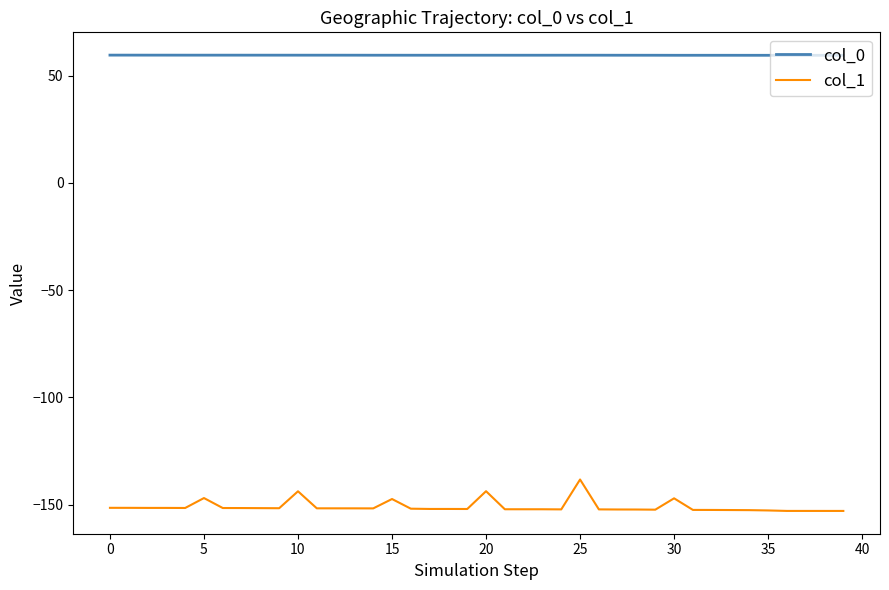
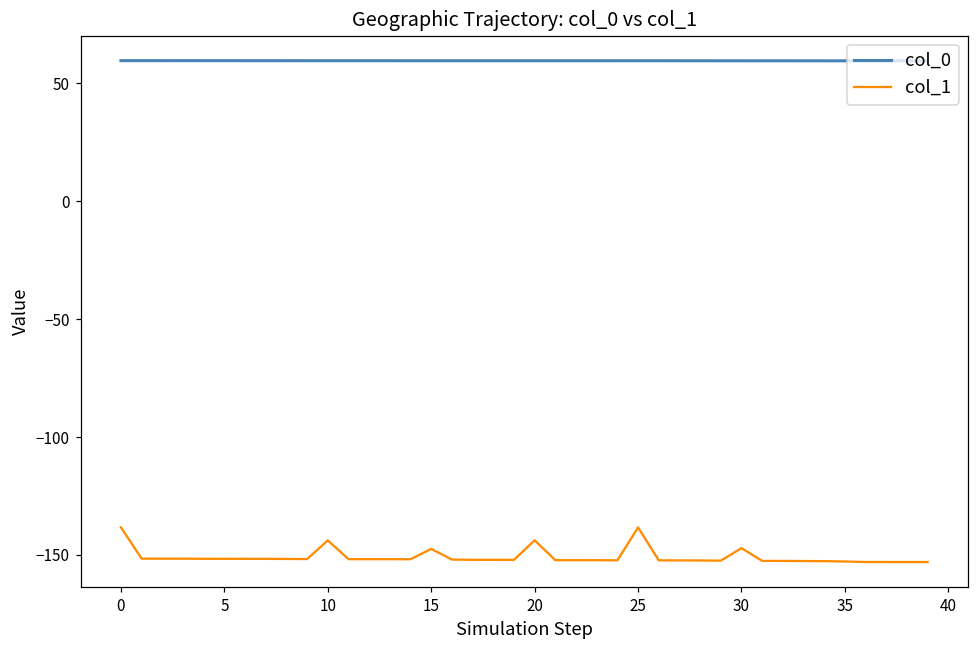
col_1, 0: -152 -> -138
col_1, 5: -147 -> -152
